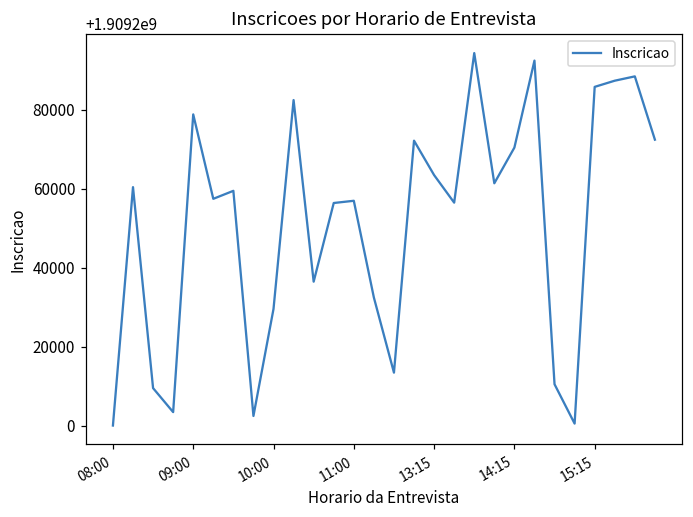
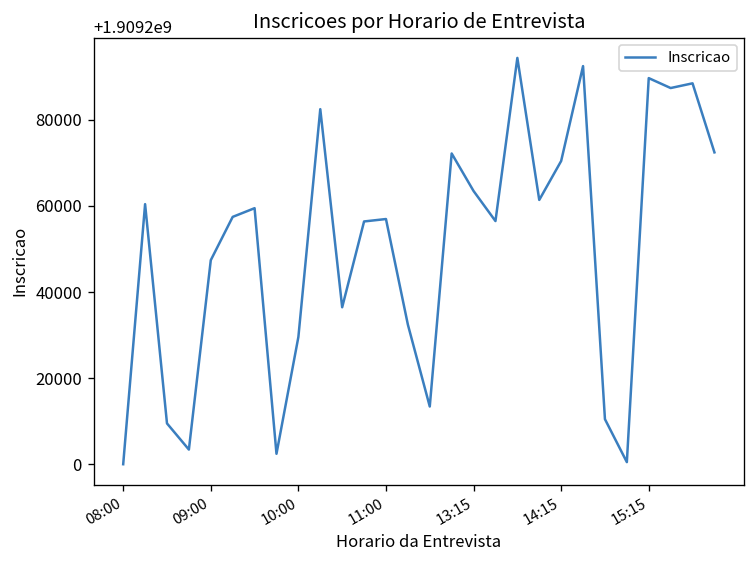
09:00: 1909279000 -> 1909247000
15:15: 1909286000 -> 1909290000
